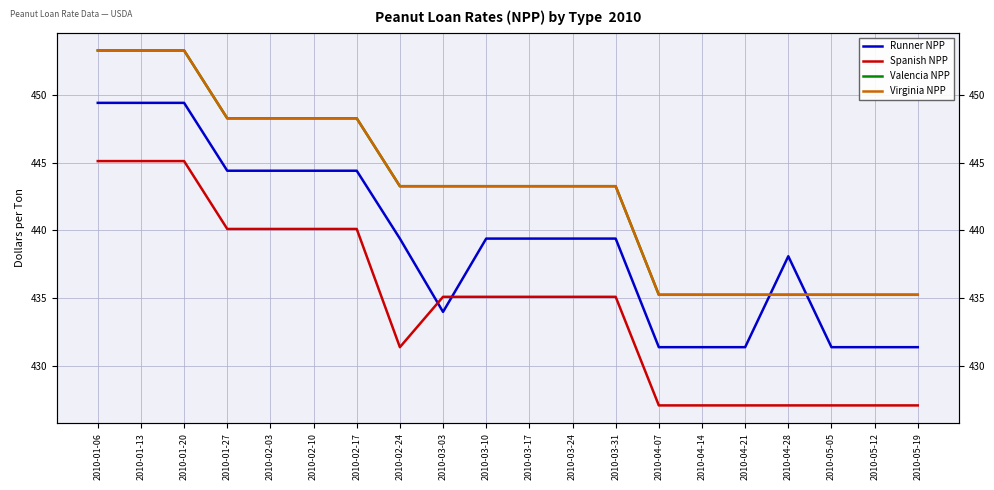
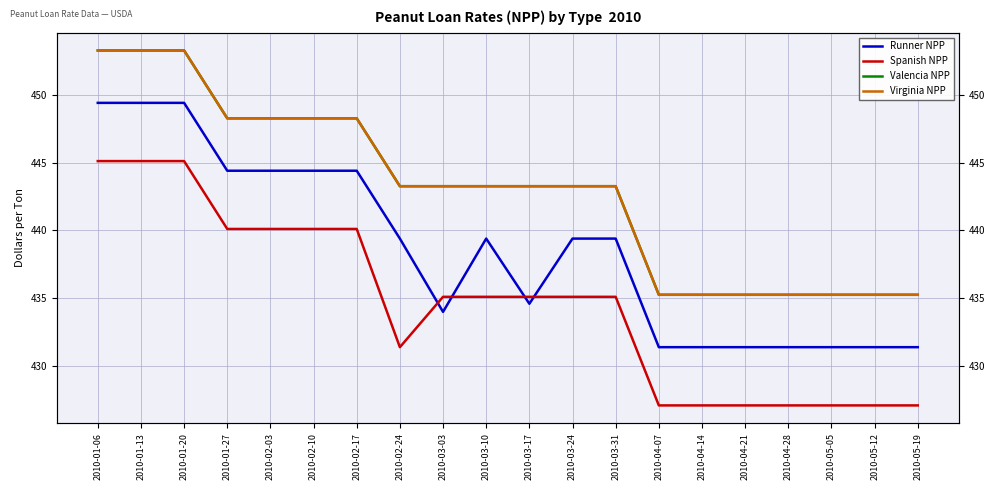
Runner NPP, 2010-03-17: 439.4 -> 434.6
Runner NPP, 2010-04-28: 438.1 -> 431.4
